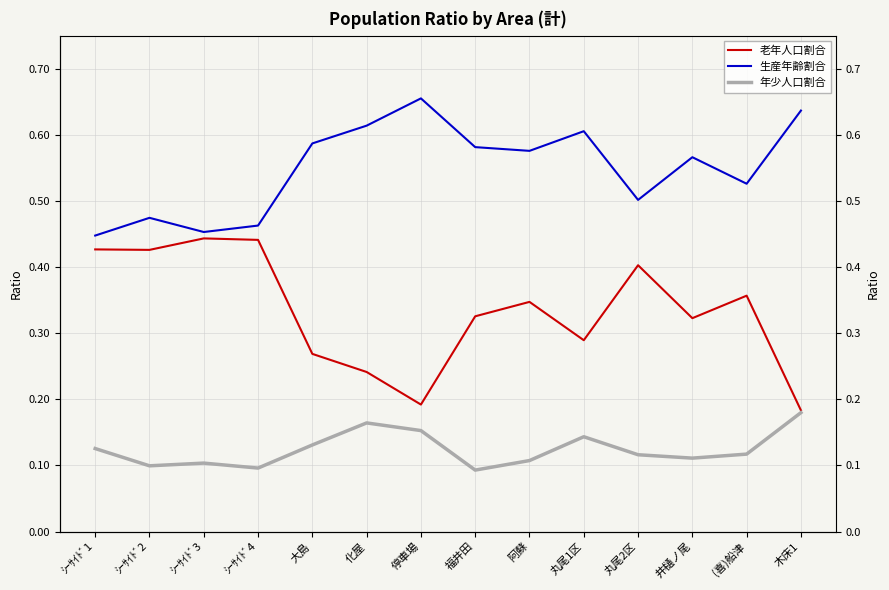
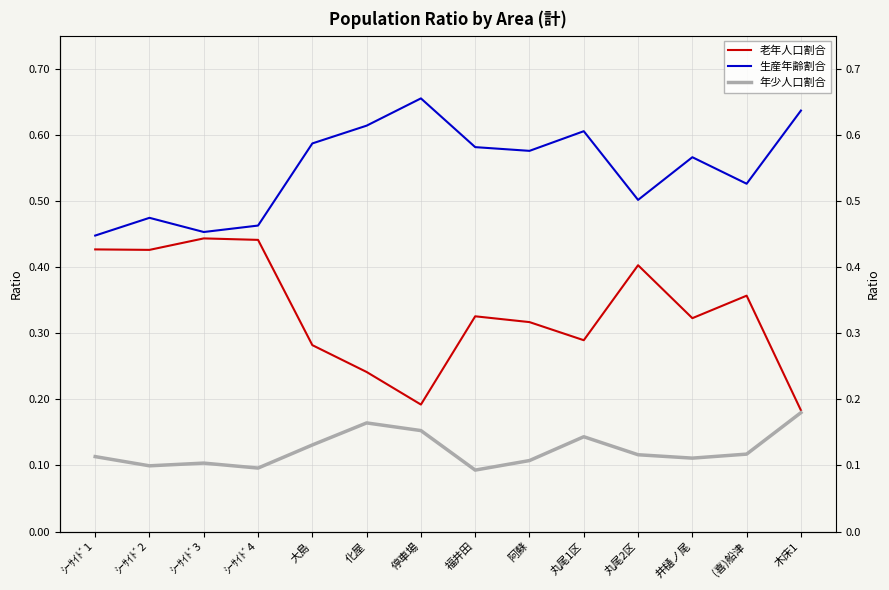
年少人口割合, ｼｰｻｲﾄﾞ1: 0.13 -> 0.11
老年人口割合, 大島: 0.27 -> 0.28
老年人口割合, 阿蘇: 0.35 -> 0.32
